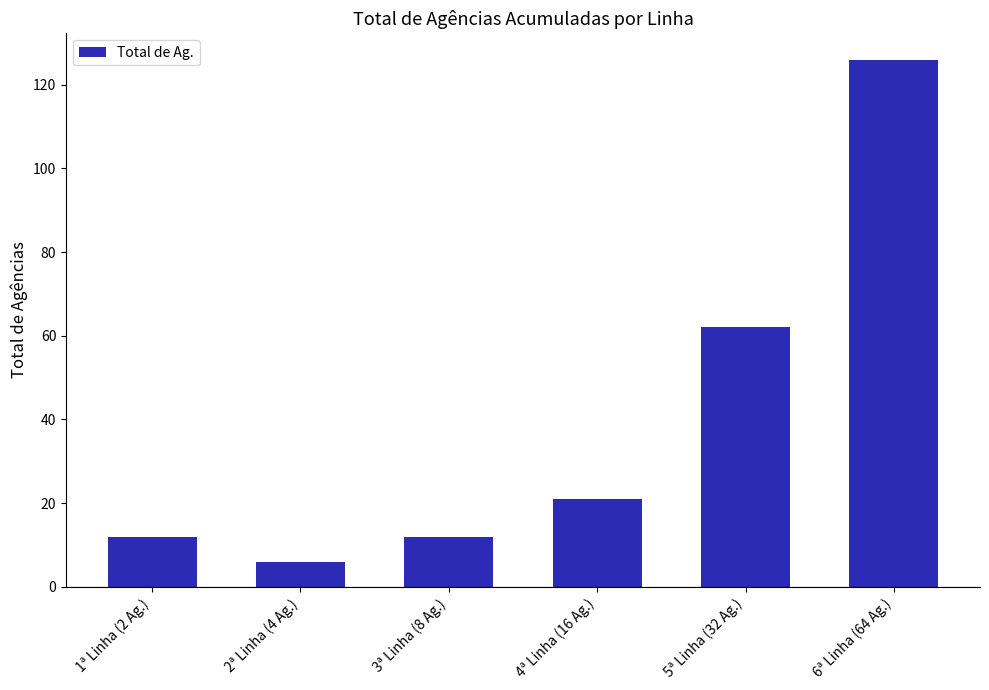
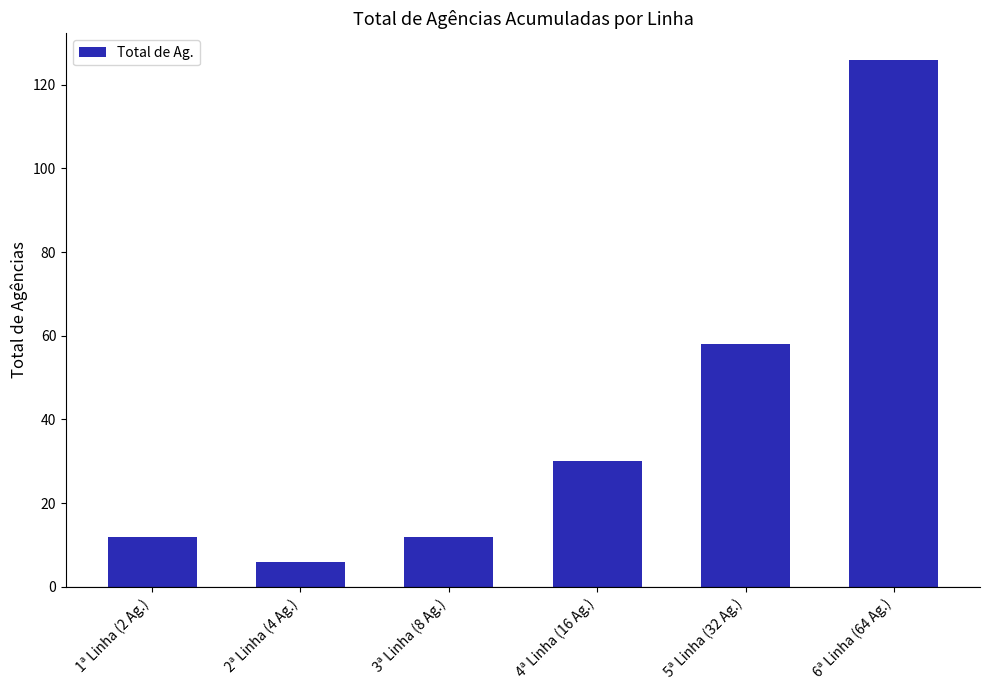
4ª Linha (16 Ag.): 21 -> 30
5ª Linha (32 Ag.): 62 -> 58
